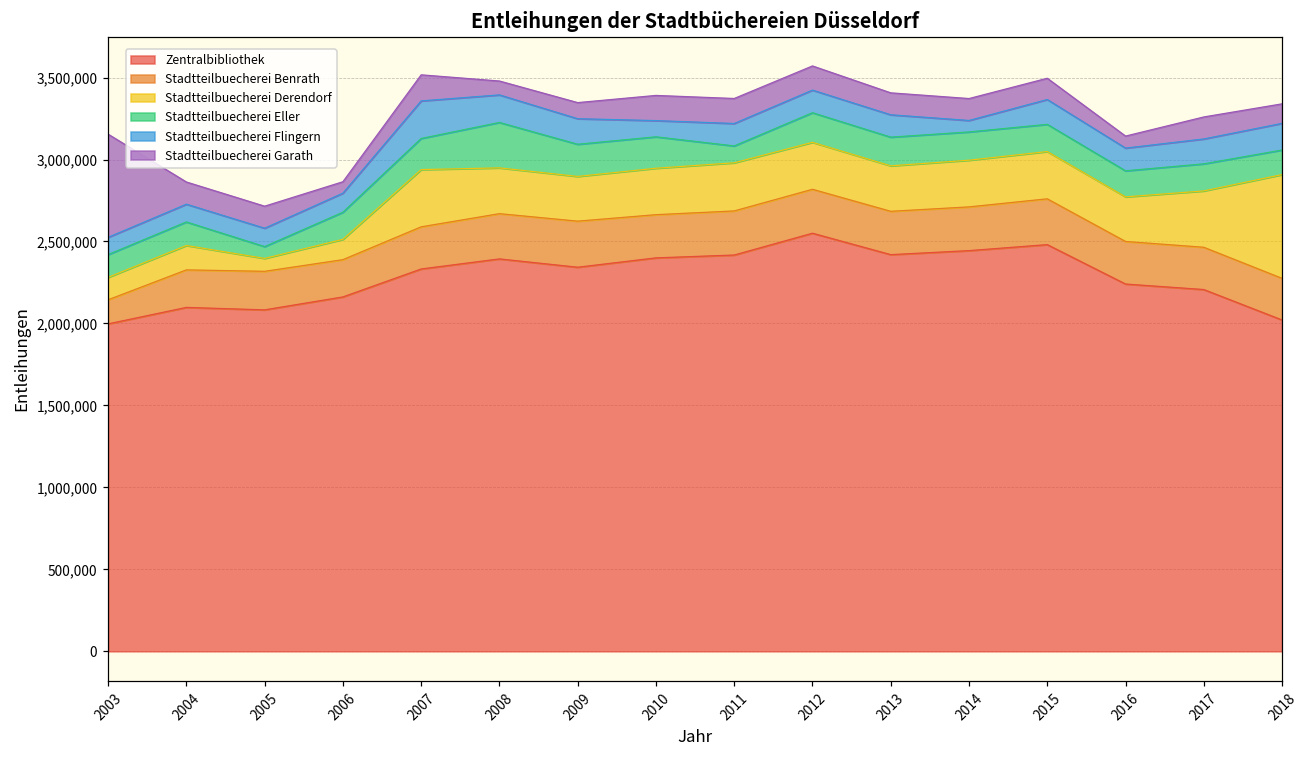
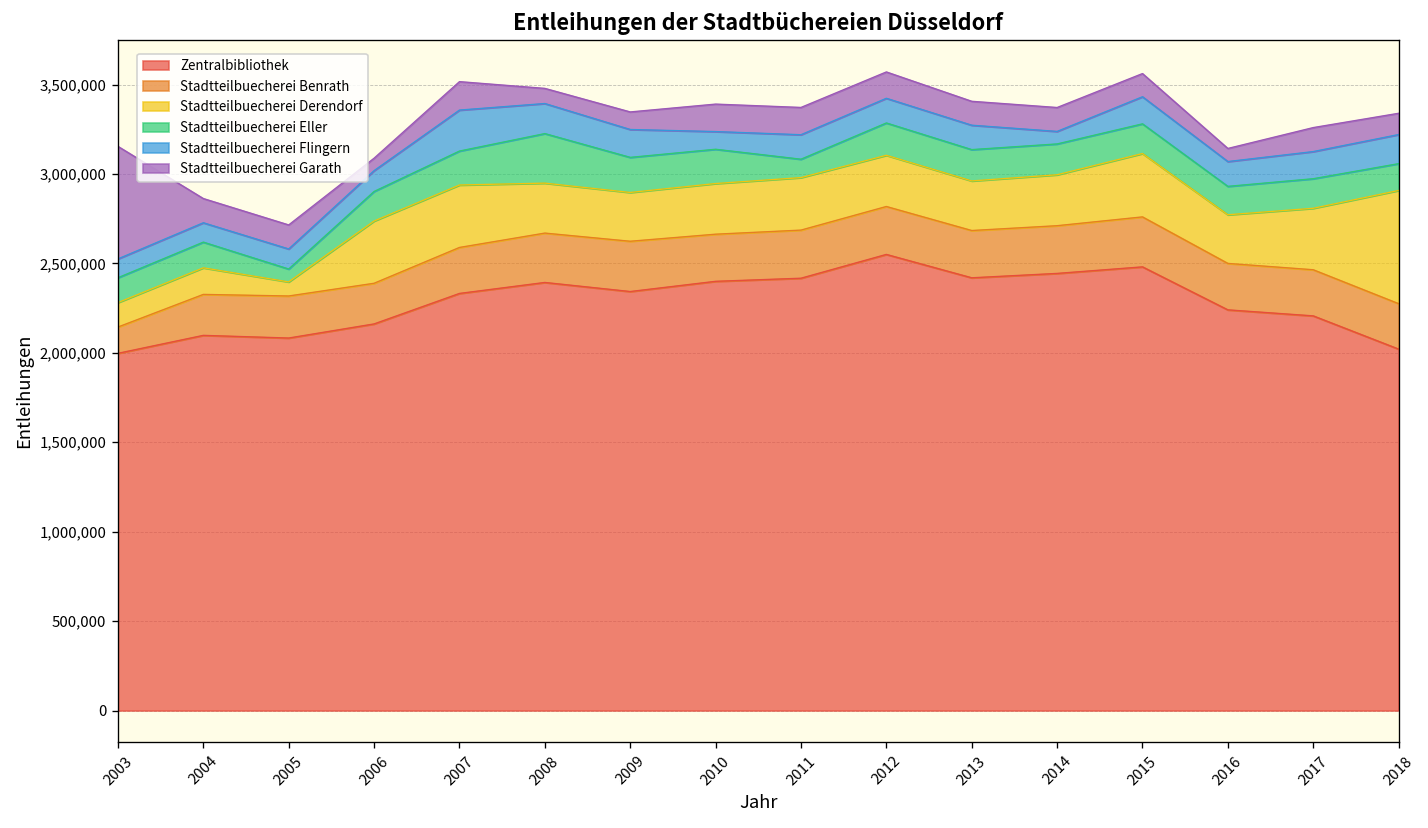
Stadtteilbuecherei Derendorf, 2006: 120,000 -> 350,000
Stadtteilbuecherei Derendorf, 2015: 290,000 -> 350,000
